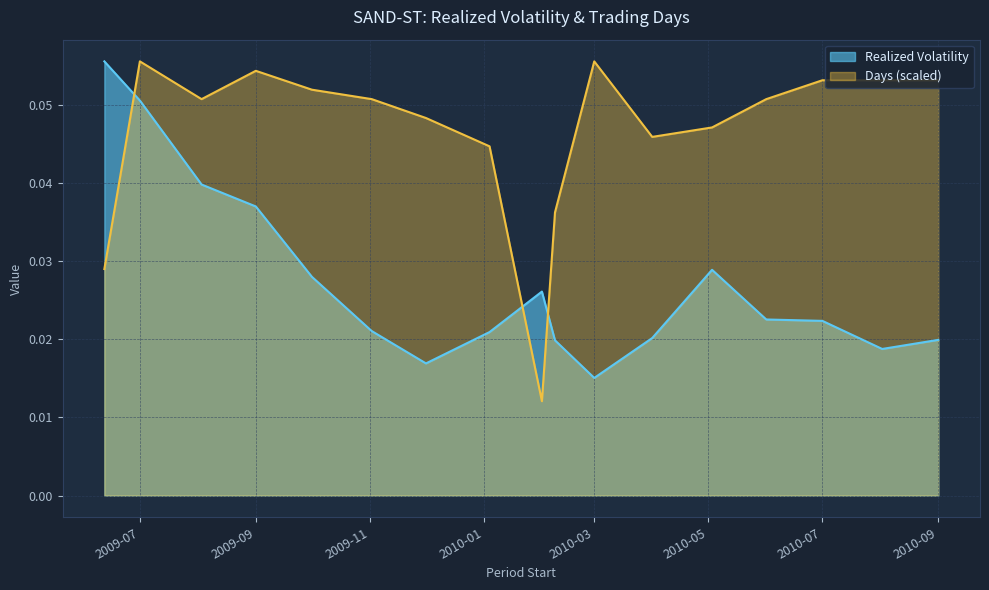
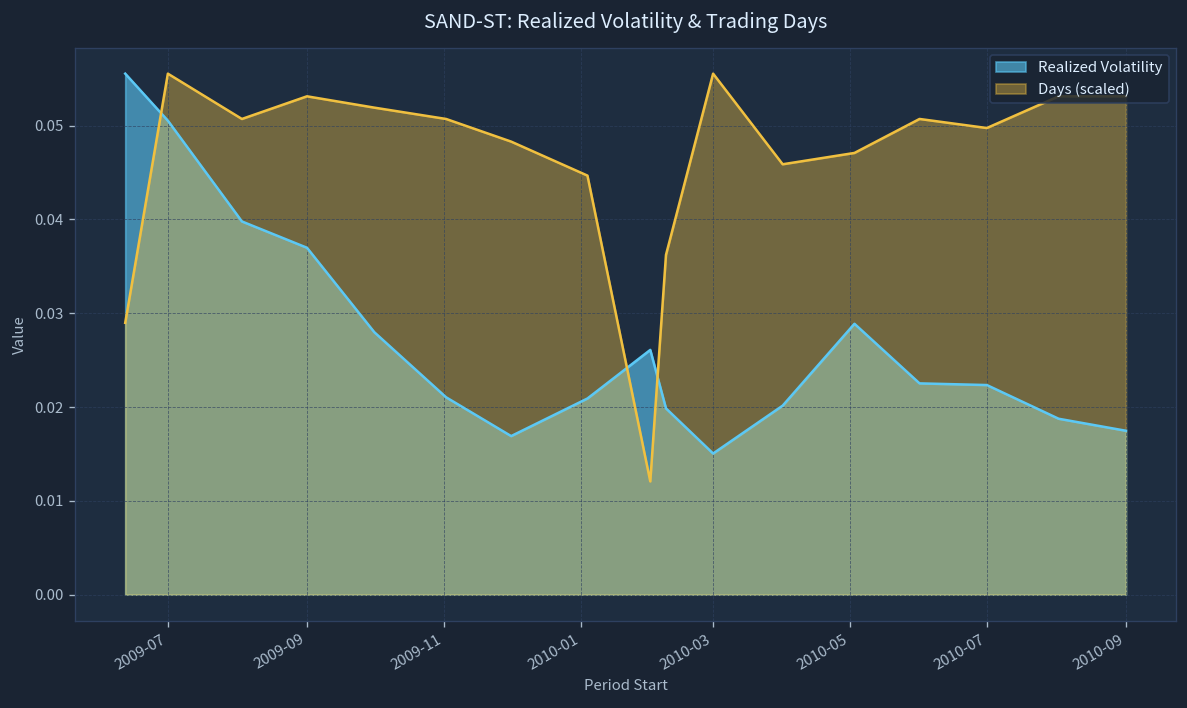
Days (scaled), 2009-09: 0.054 -> 0.053
Days (scaled), 2010-07: 0.053 -> 0.050
Realized Volatility, 2010-09: 0.020 -> 0.017
